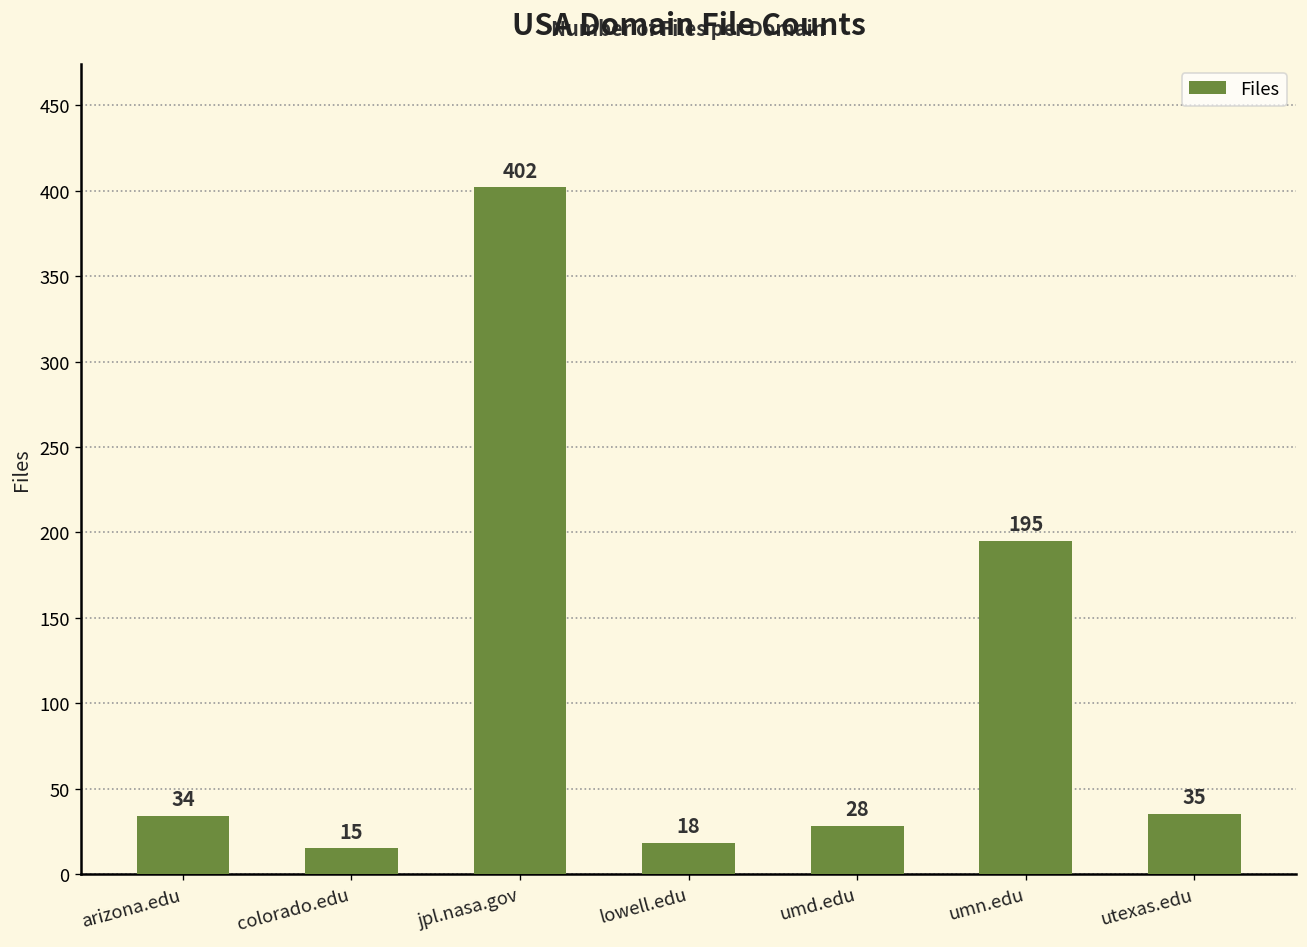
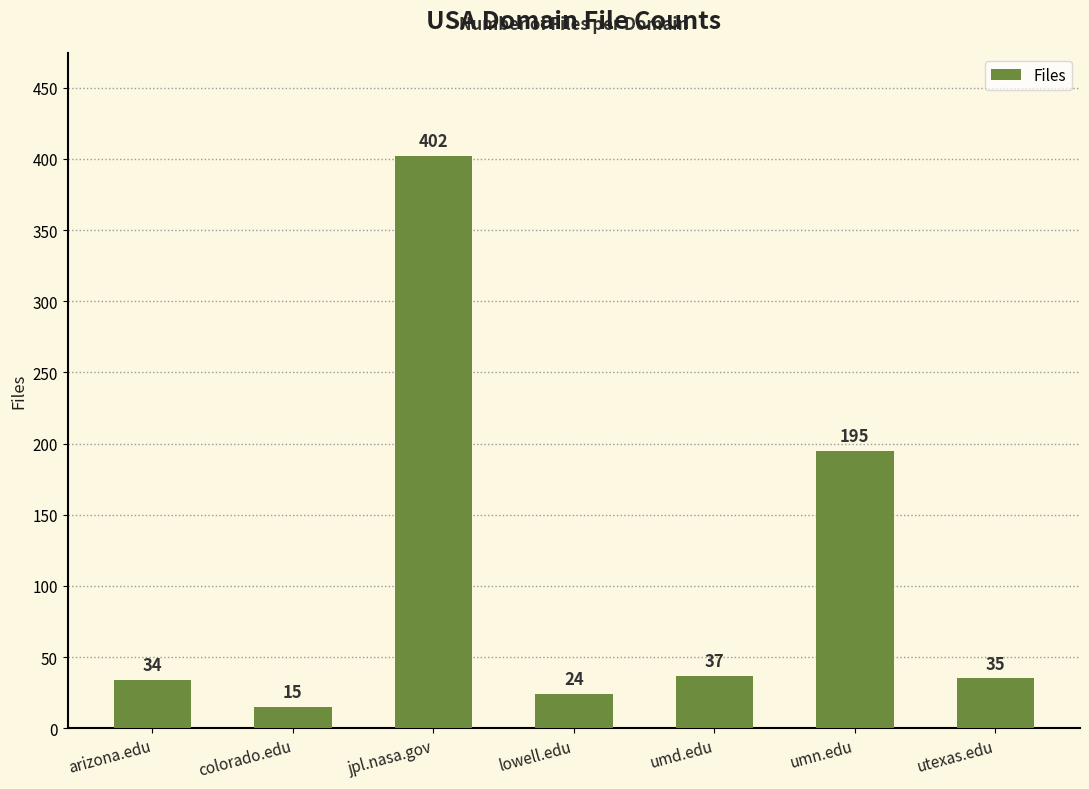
lowell.edu: 18 -> 24
umd.edu: 28 -> 37
